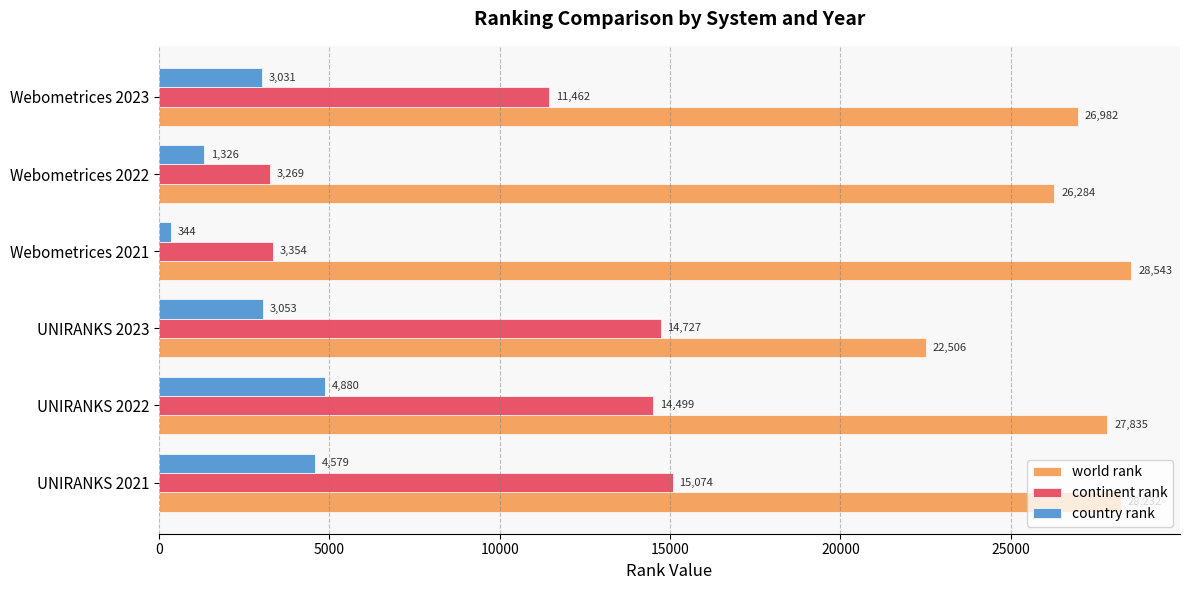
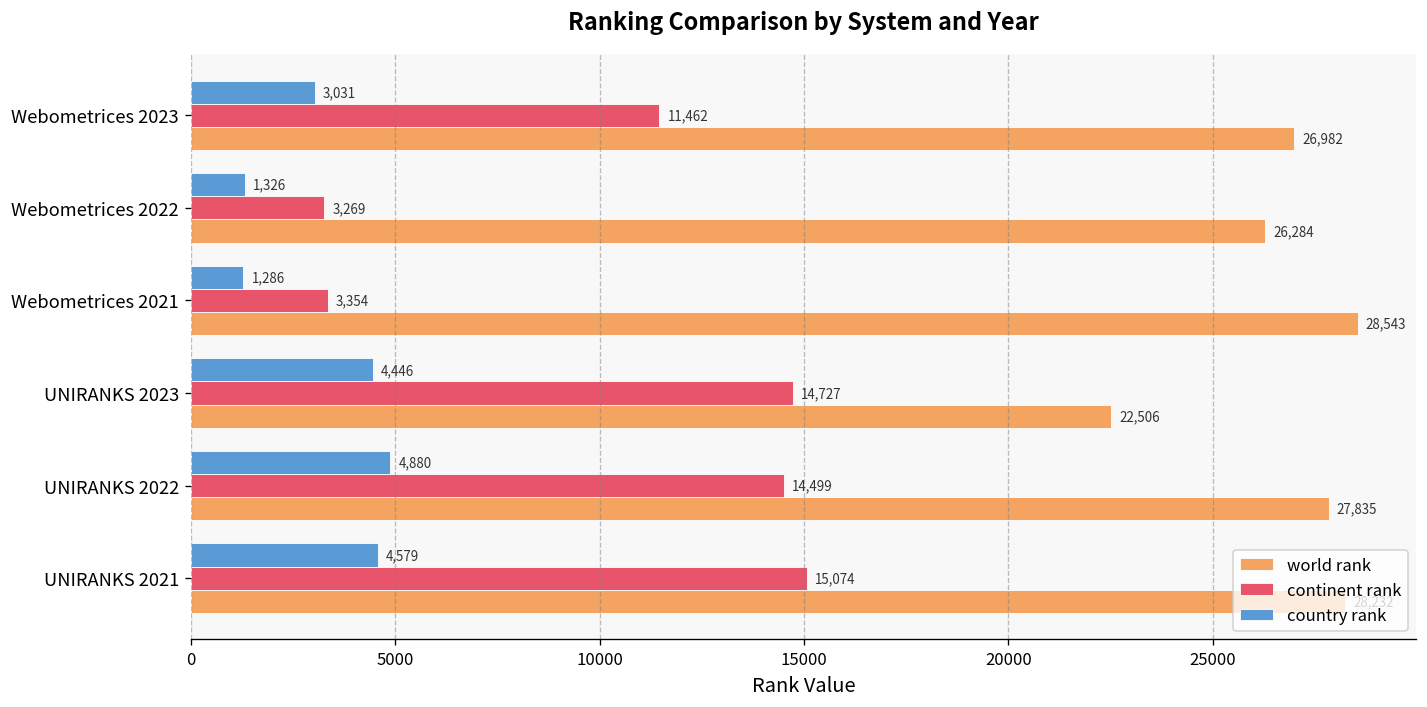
country rank, Webometrices 2021: 344 -> 1,286
country rank, UNIRANKS 2023: 3,053 -> 4,446
